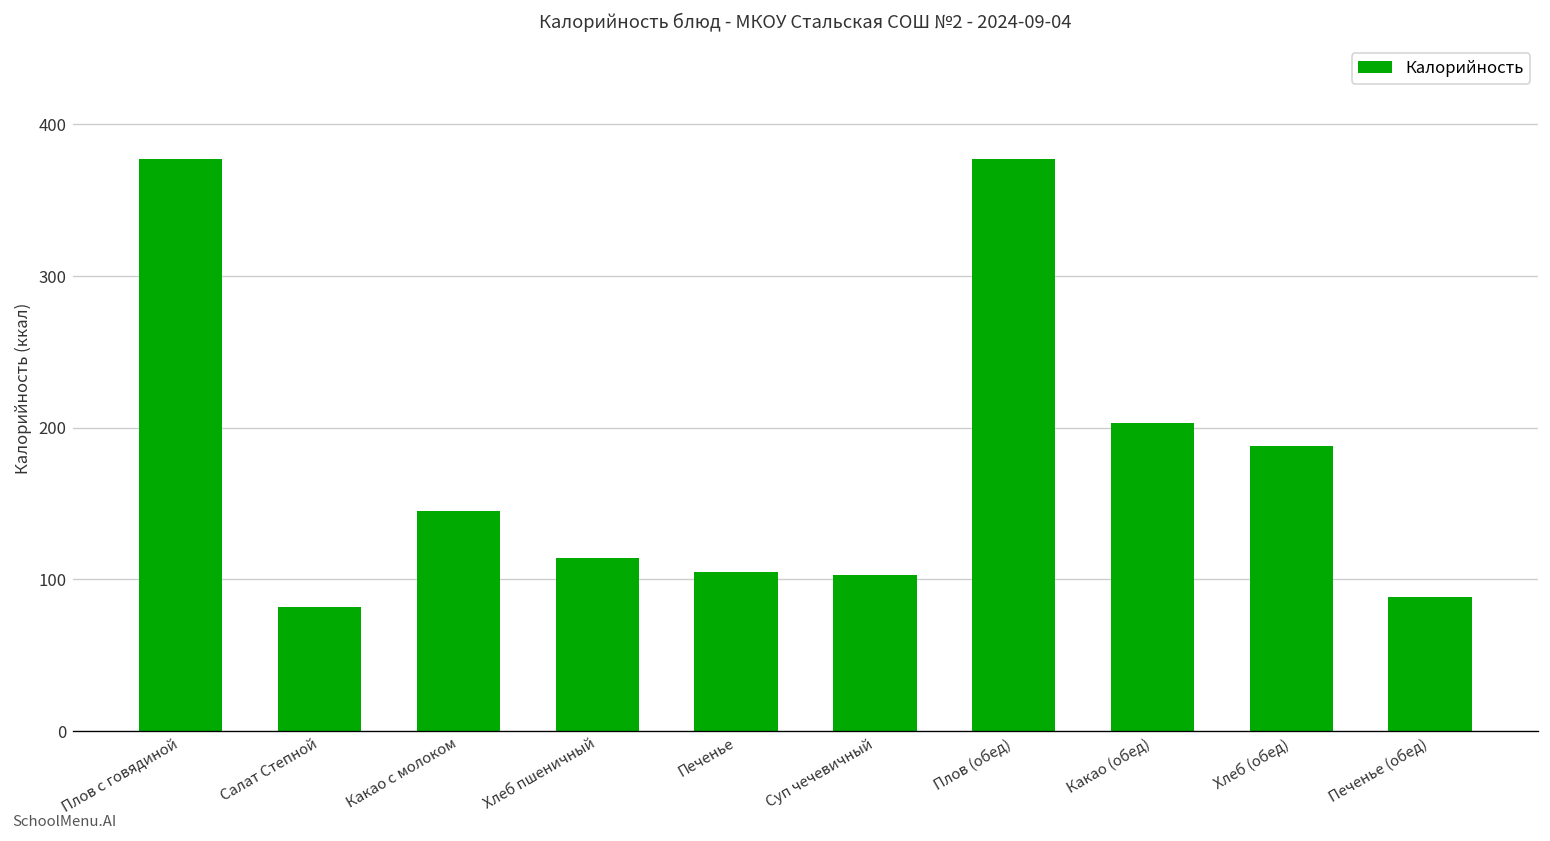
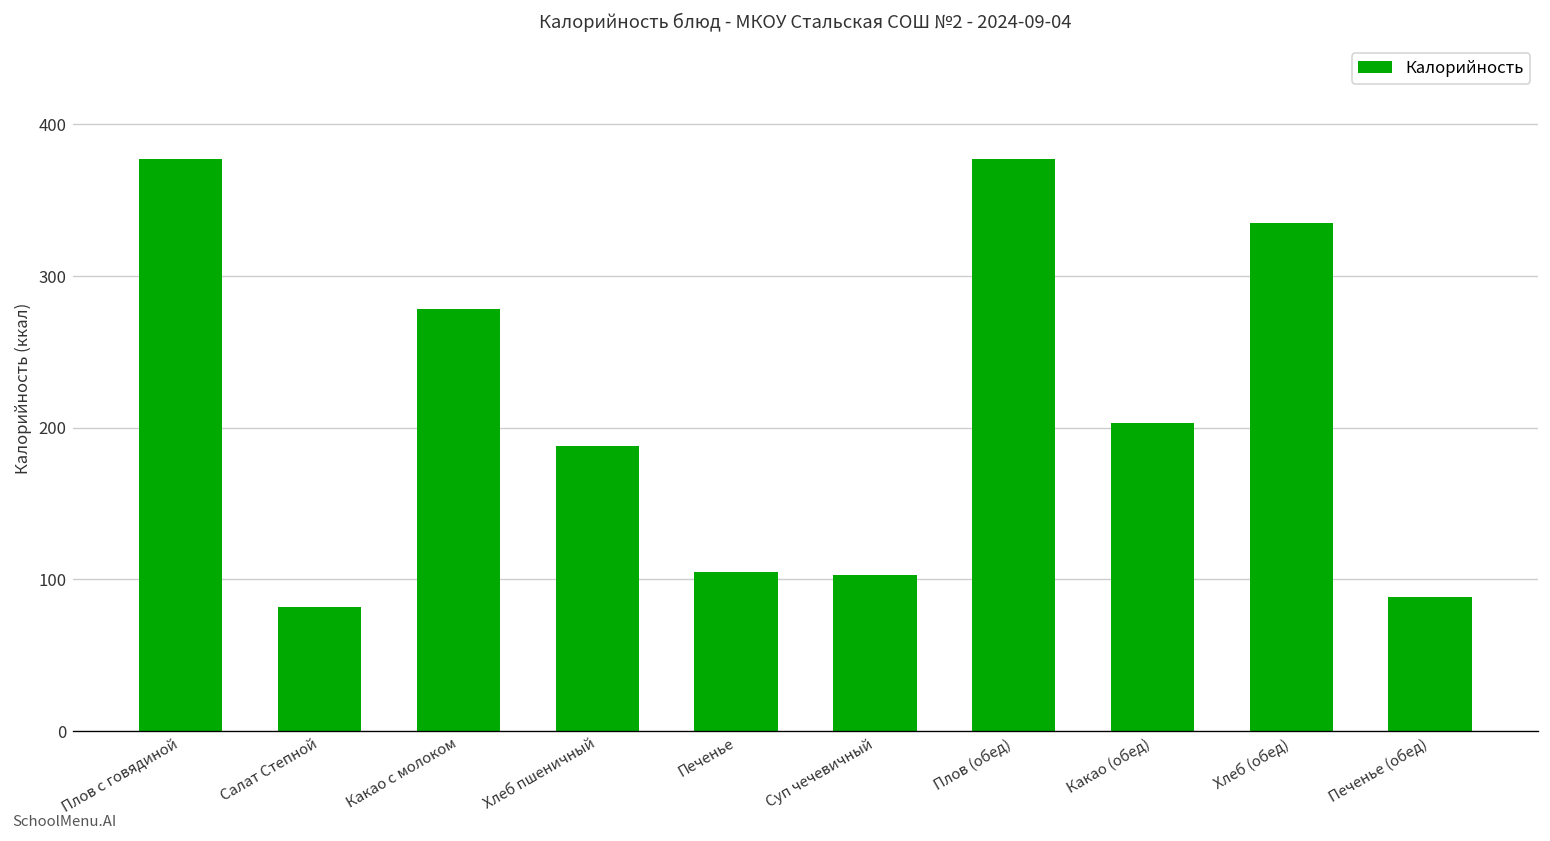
Какао с молоком: 145 -> 278
Хлеб пшеничный: 114 -> 188
Хлеб (обед): 188 -> 335
